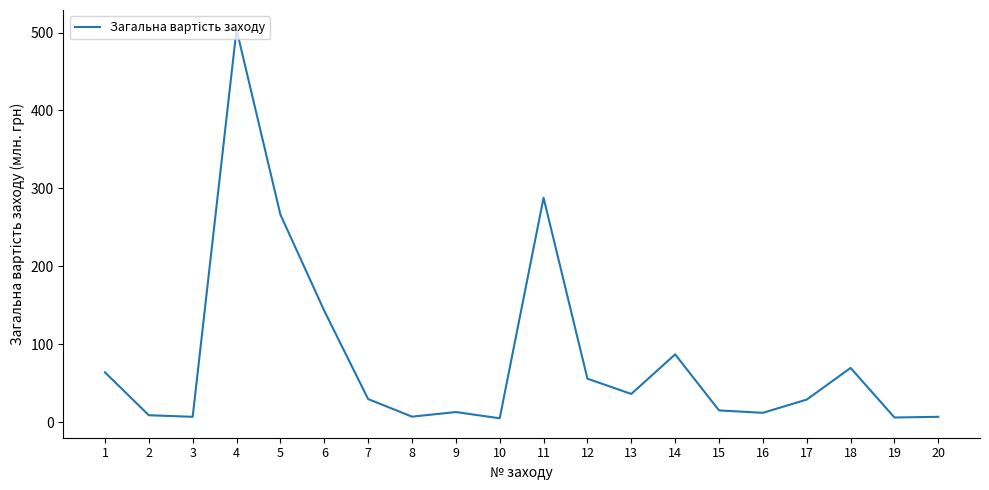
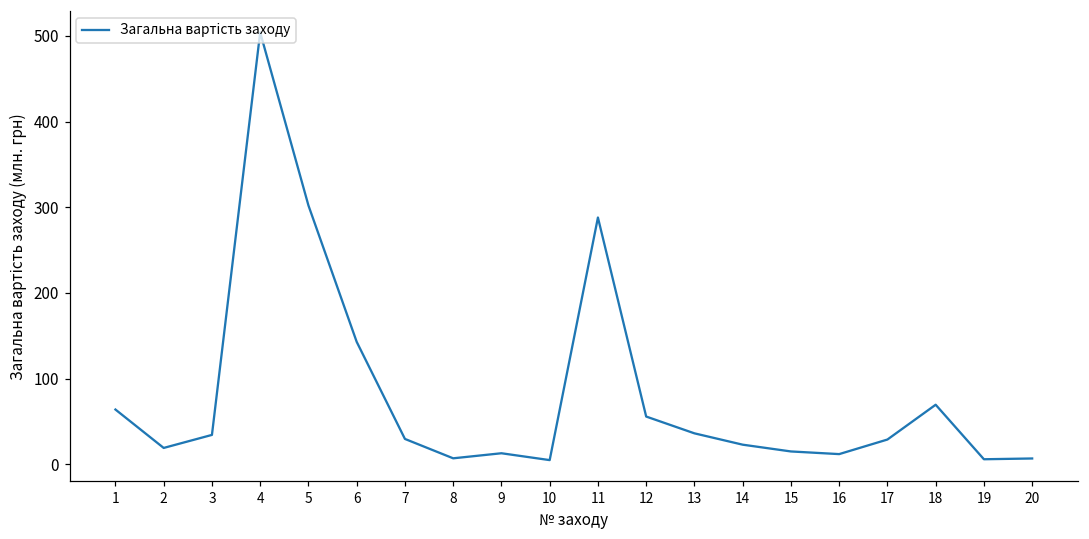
2: 10 -> 20
3: 10 -> 30
5: 270 -> 300
14: 90 -> 20
